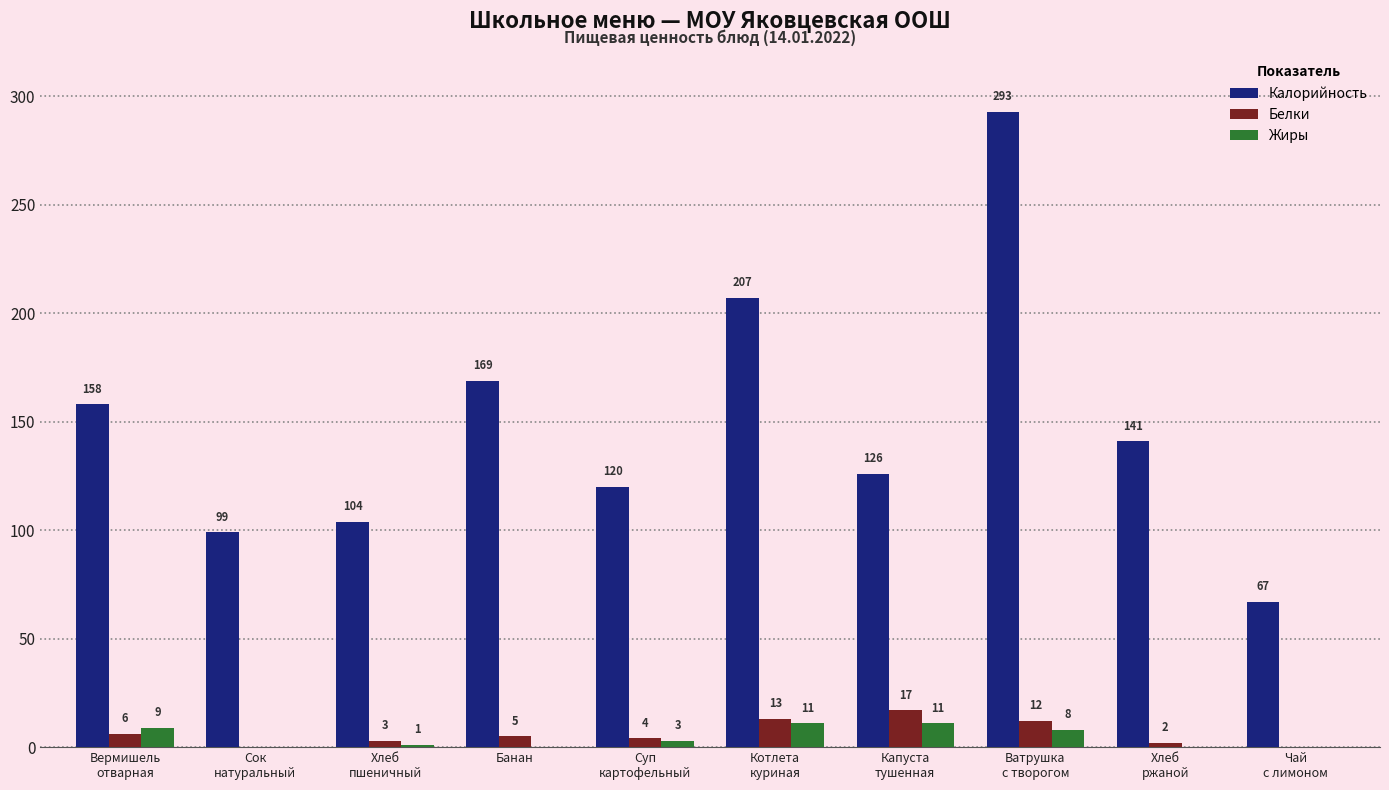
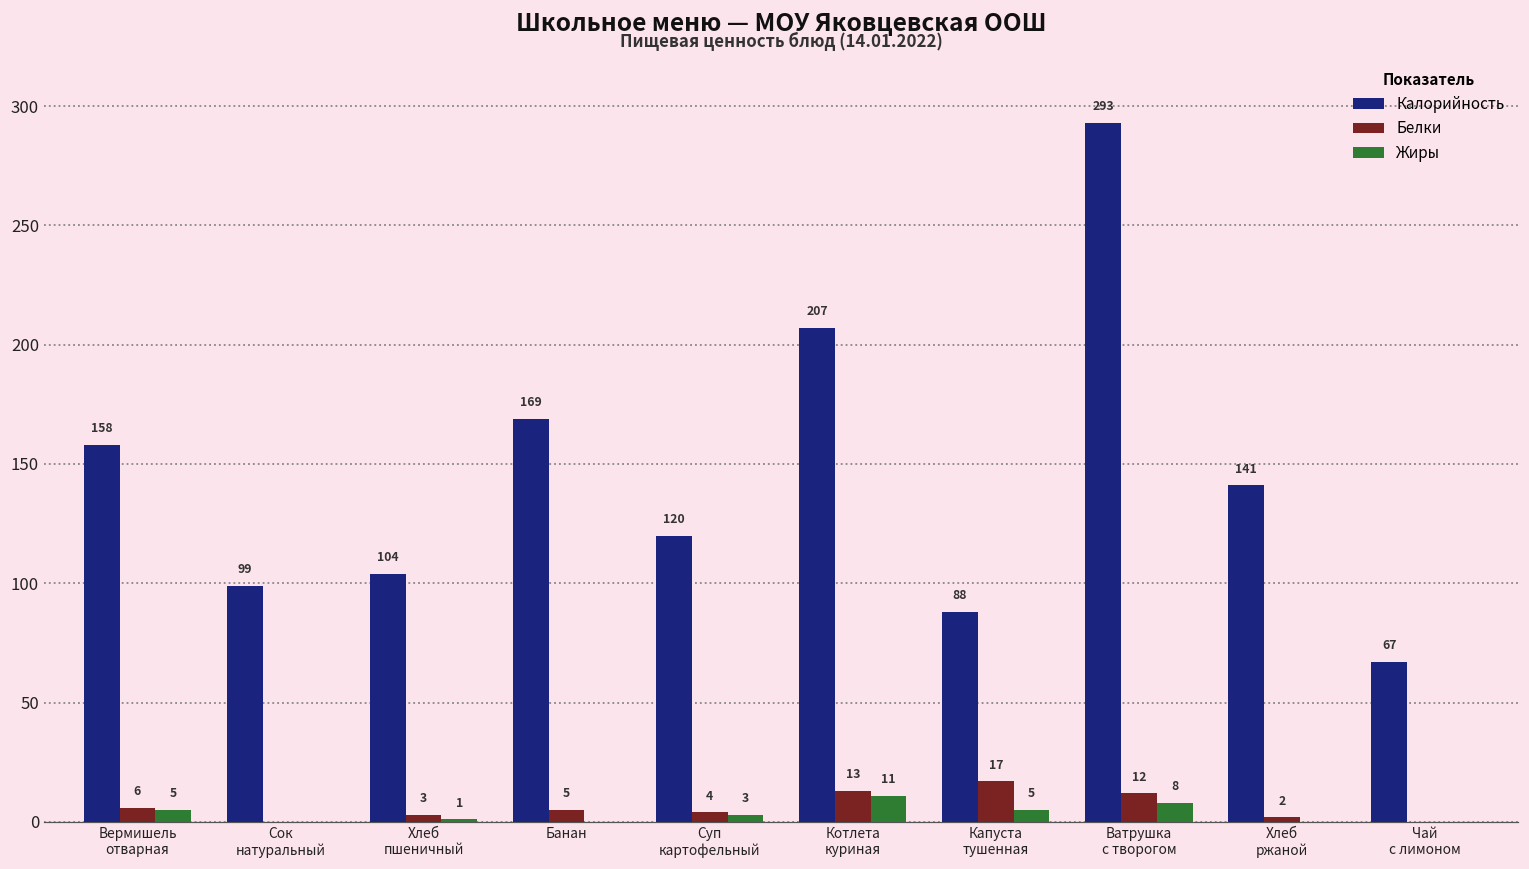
Жиры, Вермишель отварная: 9 -> 5
Калорийность, Капуста тушенная: 126 -> 88
Жиры, Капуста тушенная: 11 -> 5
